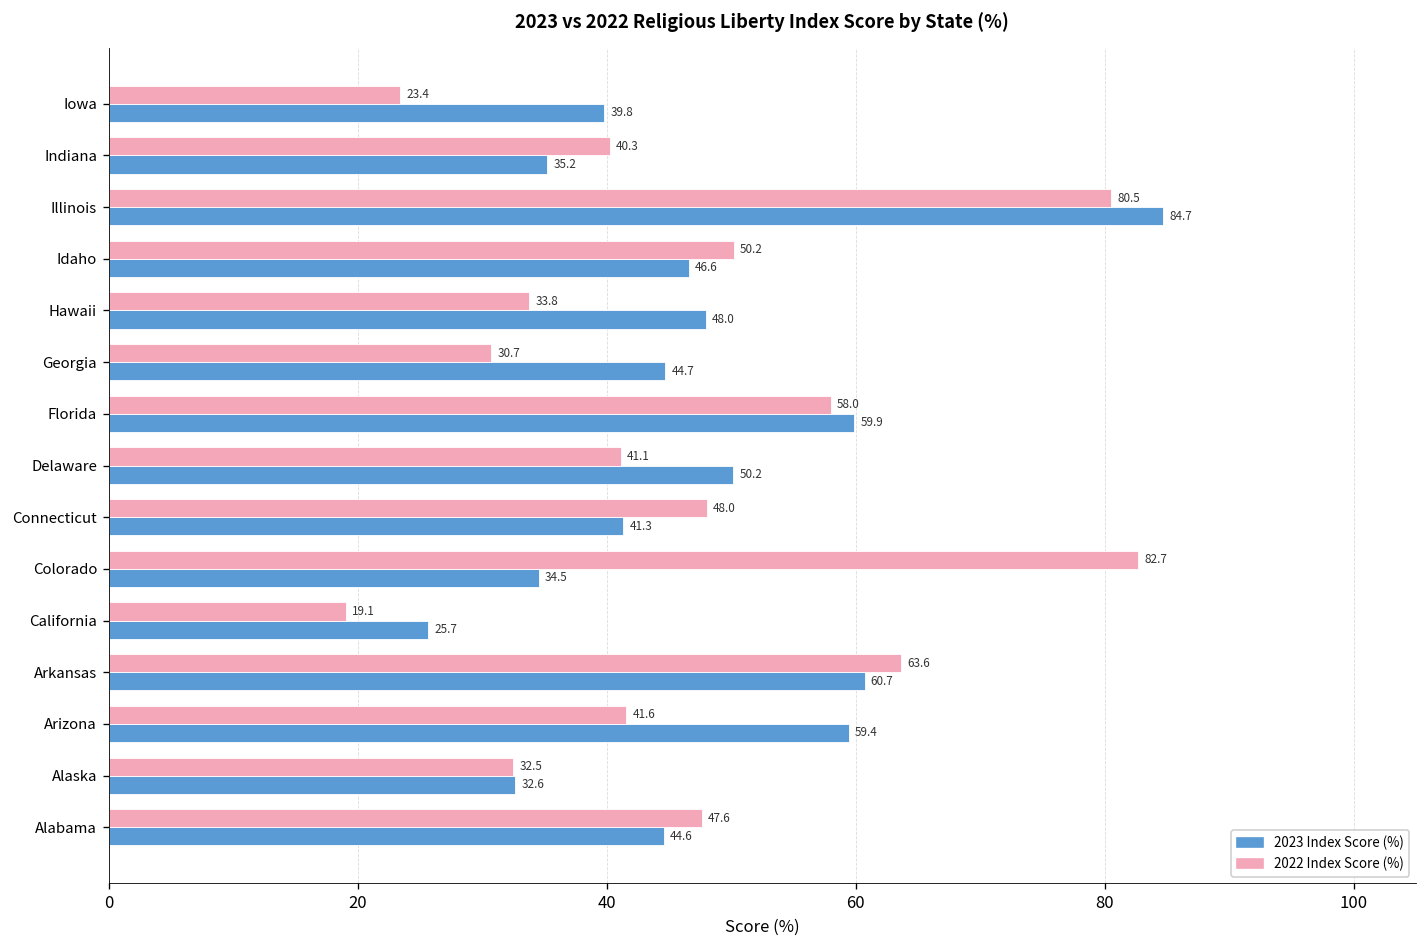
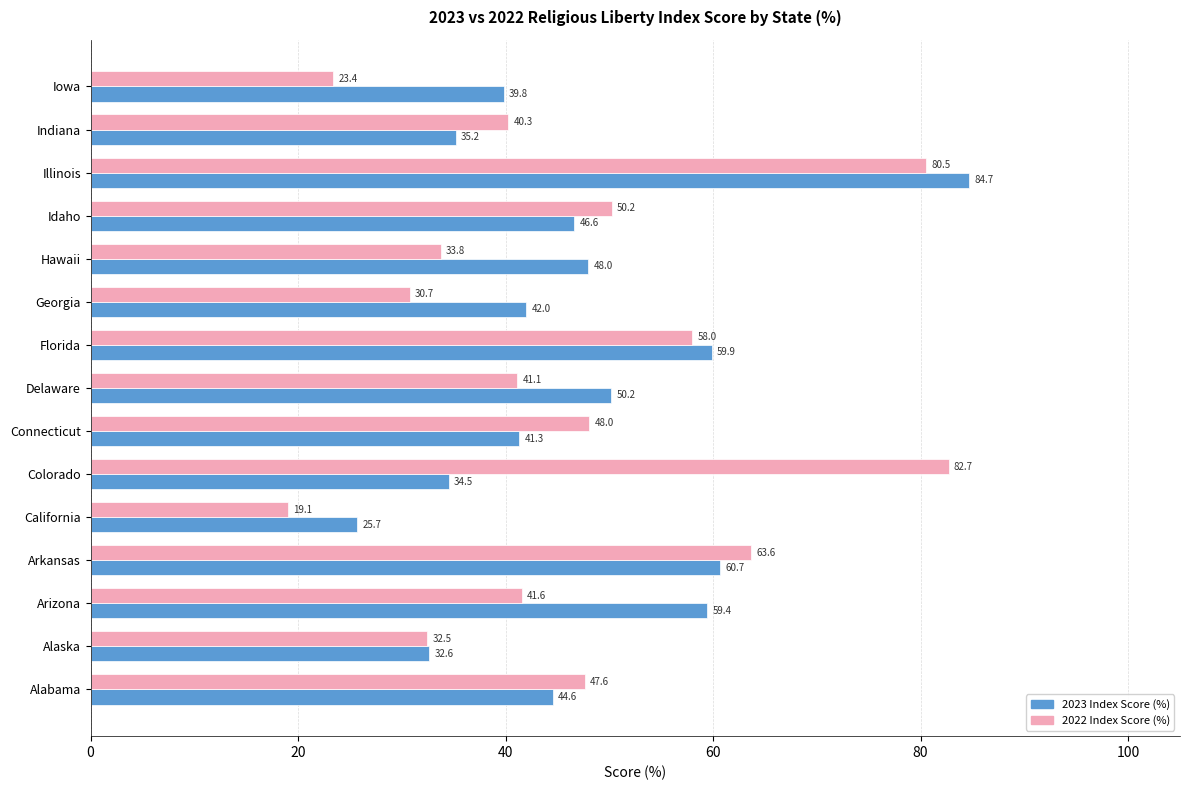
2023 Index Score (%), Georgia: 44.7 -> 42.0
